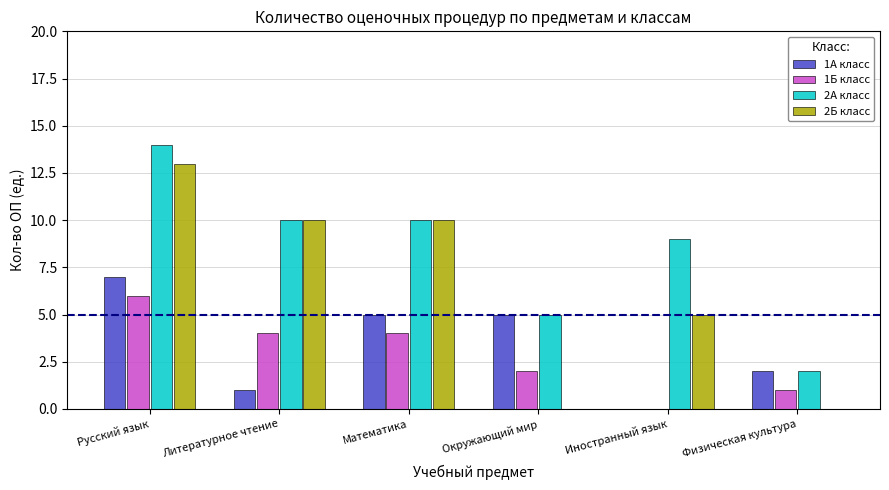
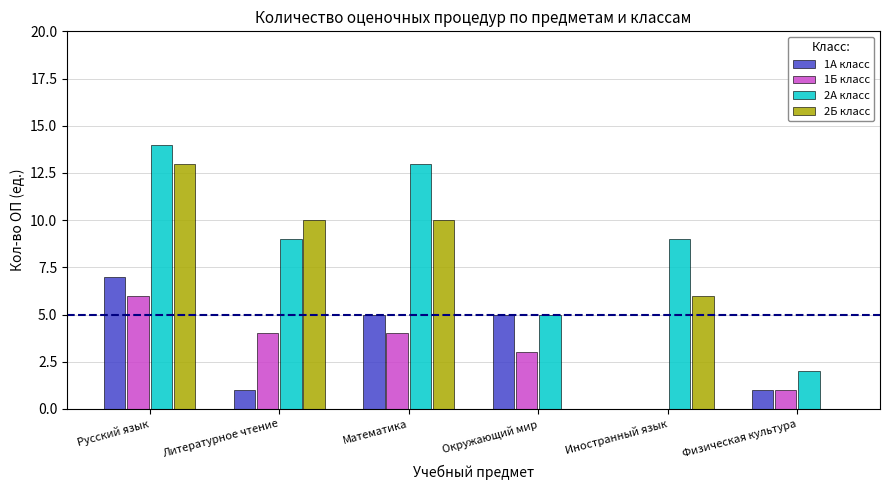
2А класс, Литературное чтение: 10 -> 9
2А класс, Математика: 10 -> 13
1Б класс, Окружающий мир: 2 -> 3
2Б класс, Иностранный язык: 5 -> 6
1А класс, Физическая культура: 2 -> 1
